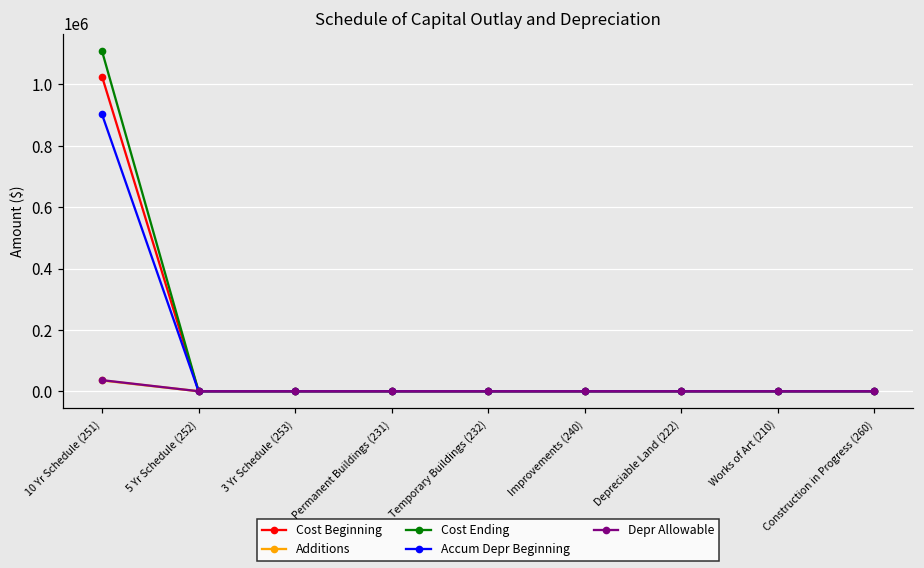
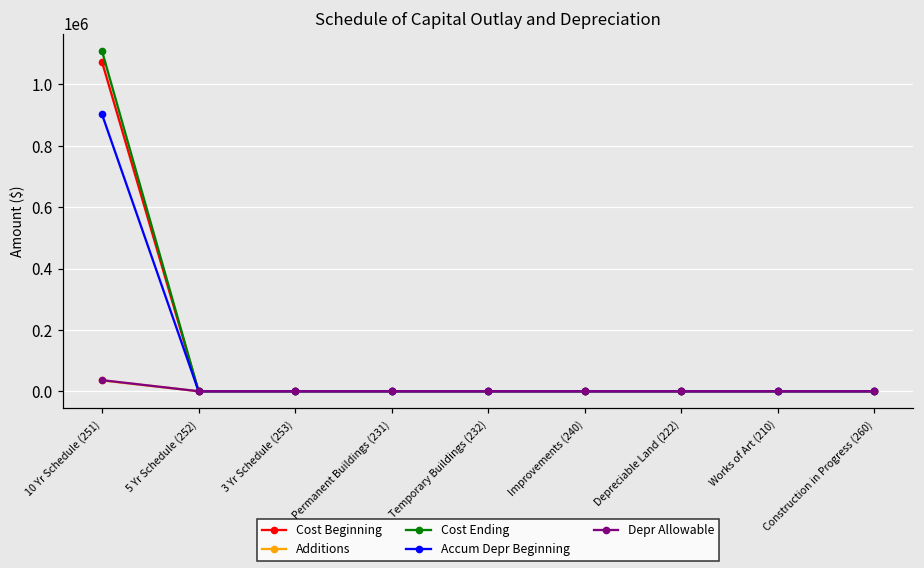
Cost Beginning, 10 Yr Schedule (251): 1030000 -> 1070000
